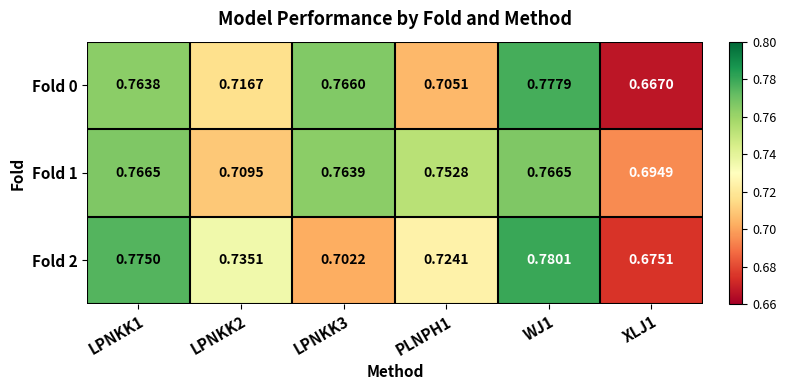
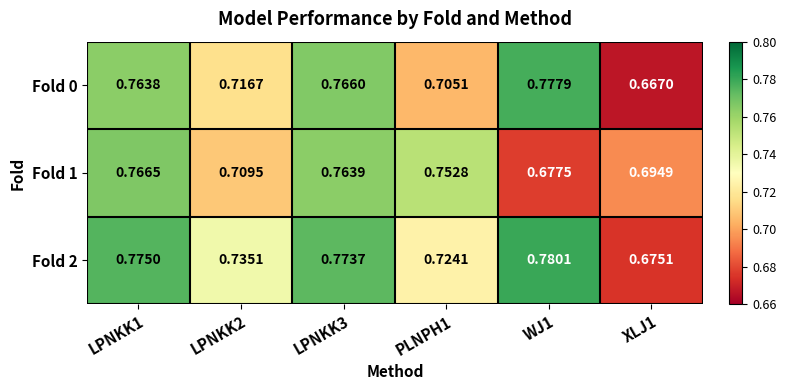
Fold 1, WJ1: 0.7665 -> 0.6775
Fold 2, LPNKK3: 0.7022 -> 0.7737
